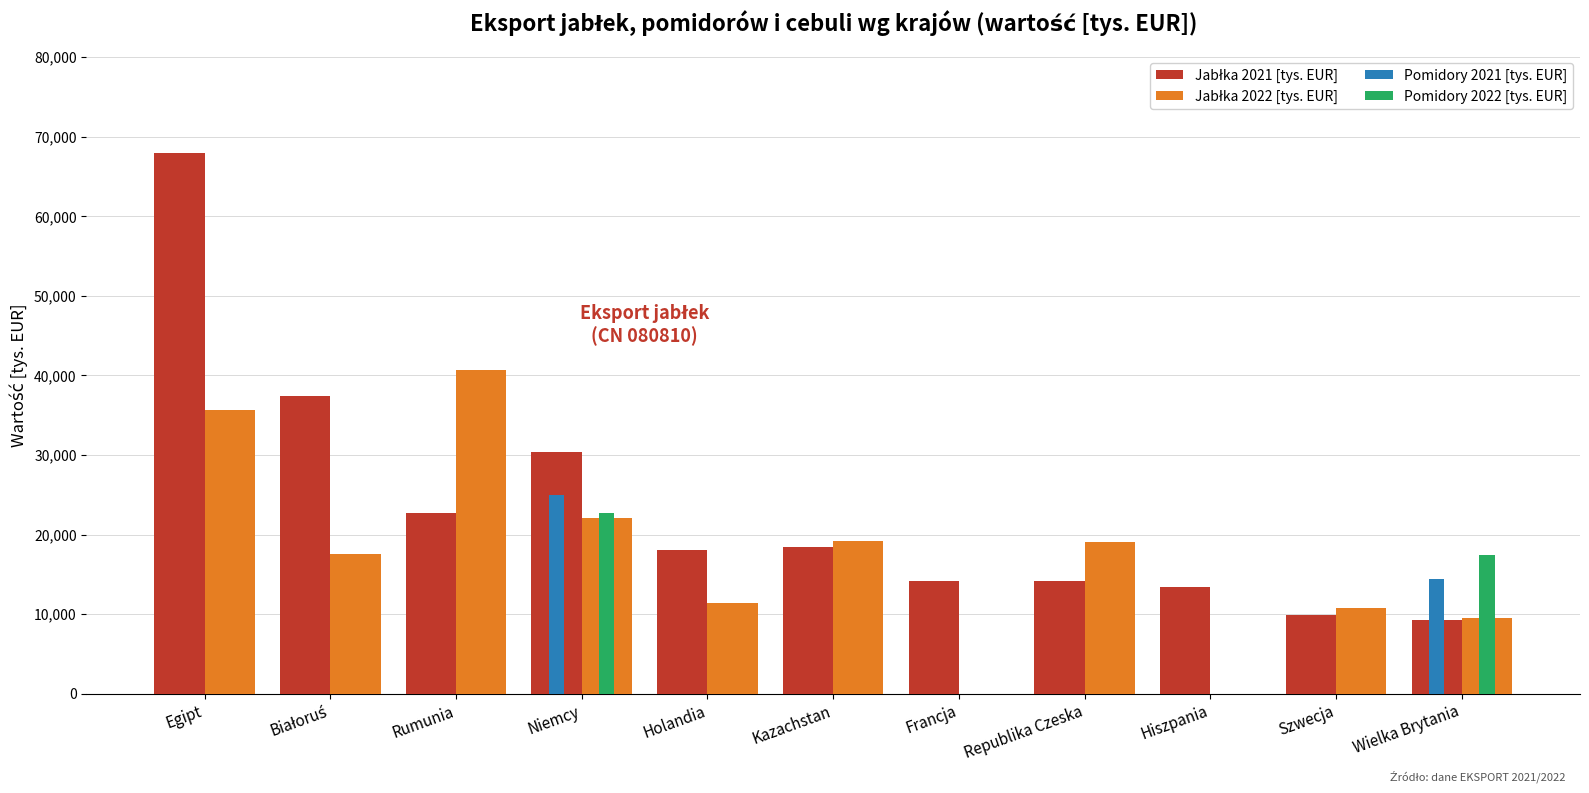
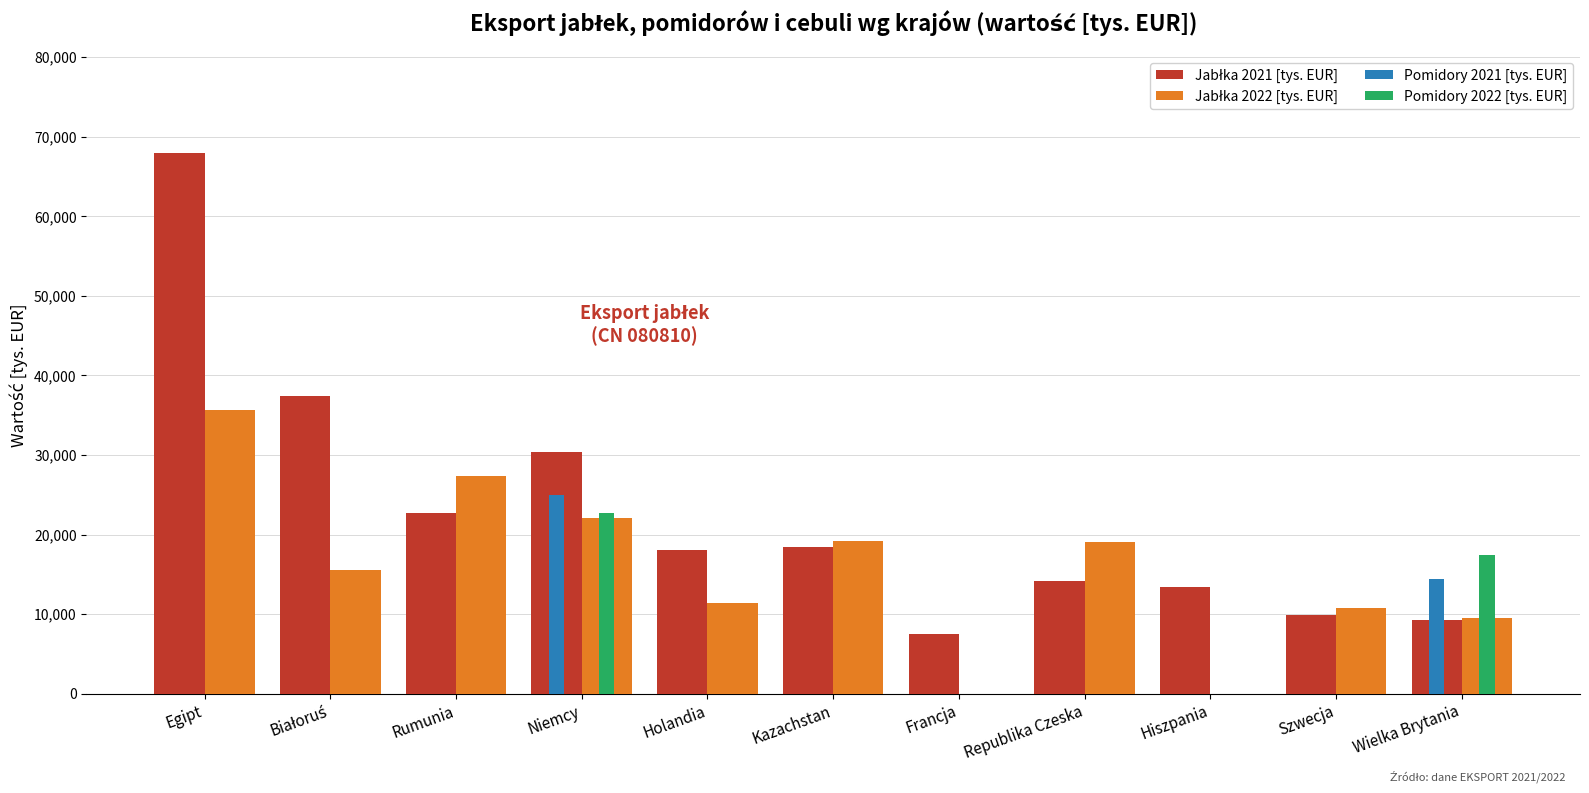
Jabłka 2022 [tys. EUR], Białoruś: 18,000 -> 15,000
Jabłka 2022 [tys. EUR], Rumunia: 41,000 -> 27,000
Jabłka 2021 [tys. EUR], Francja: 14,000 -> 8,000
